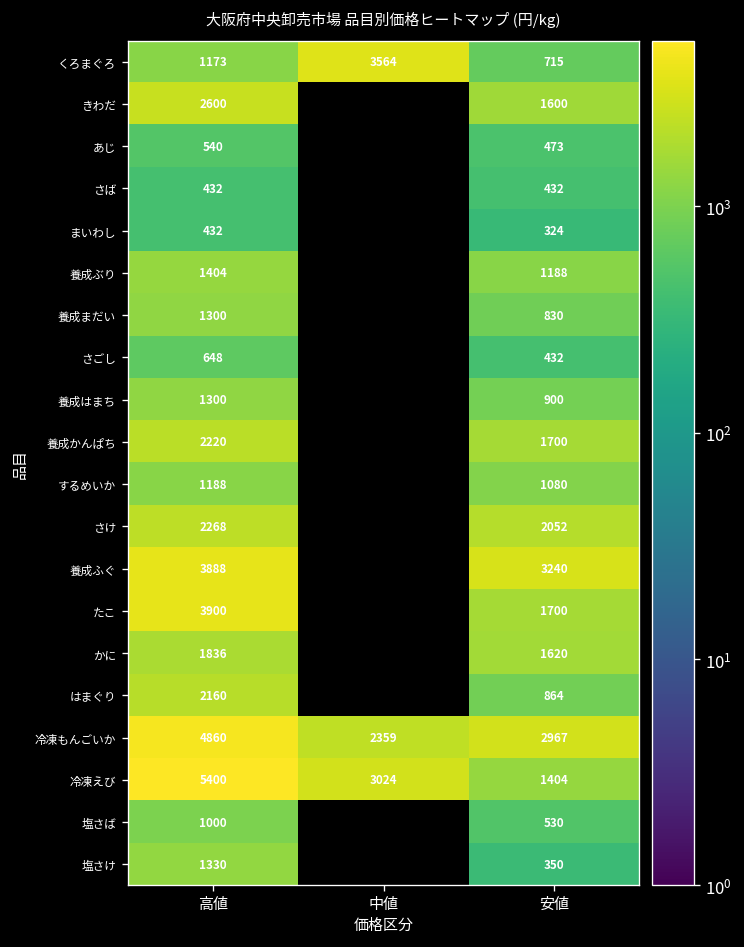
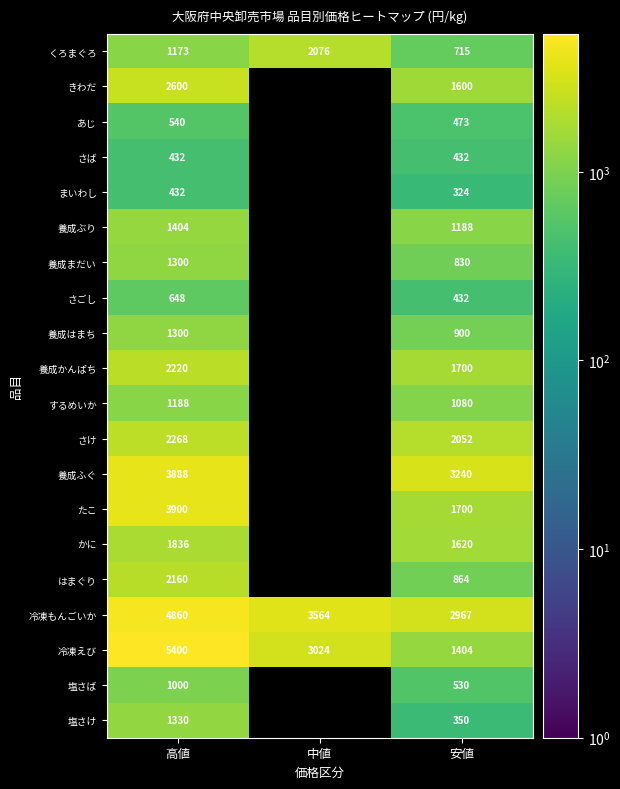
くろまぐろ, 中値: 3564 -> 2076
冷凍もんごいか, 中値: 2359 -> 3564
